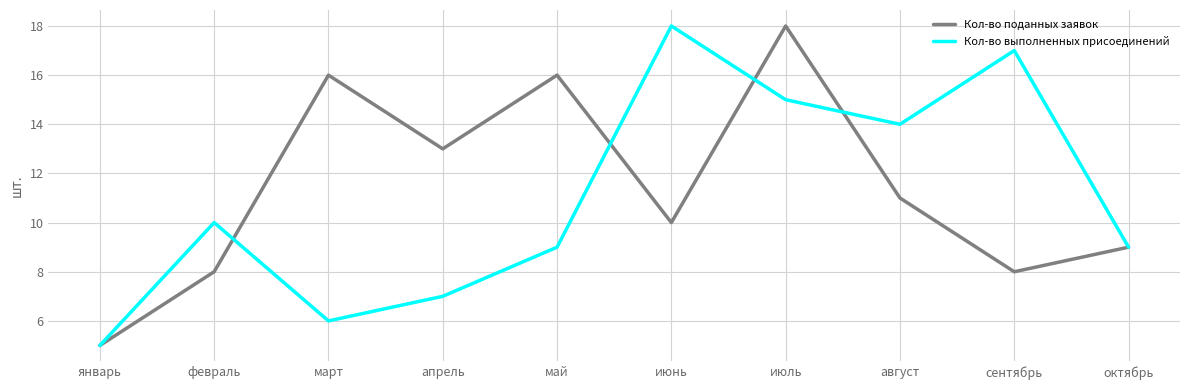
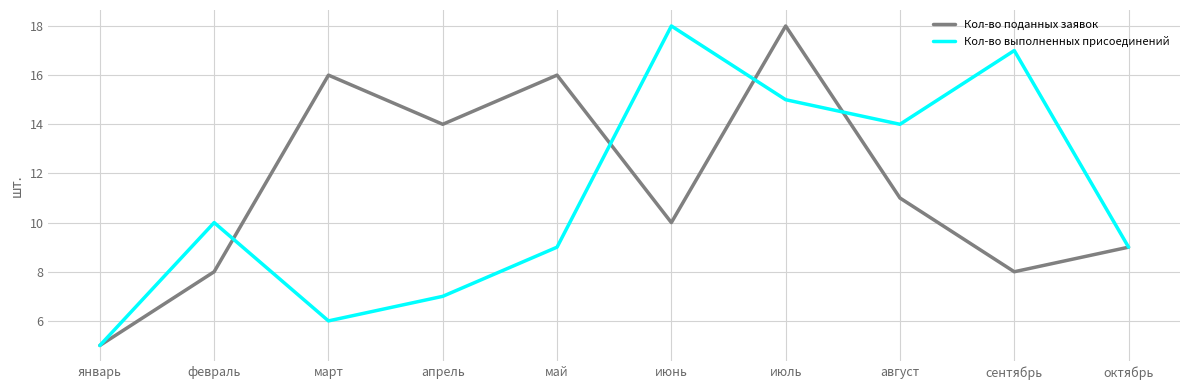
Кол-во поданных заявок, апрель: 13 -> 14
